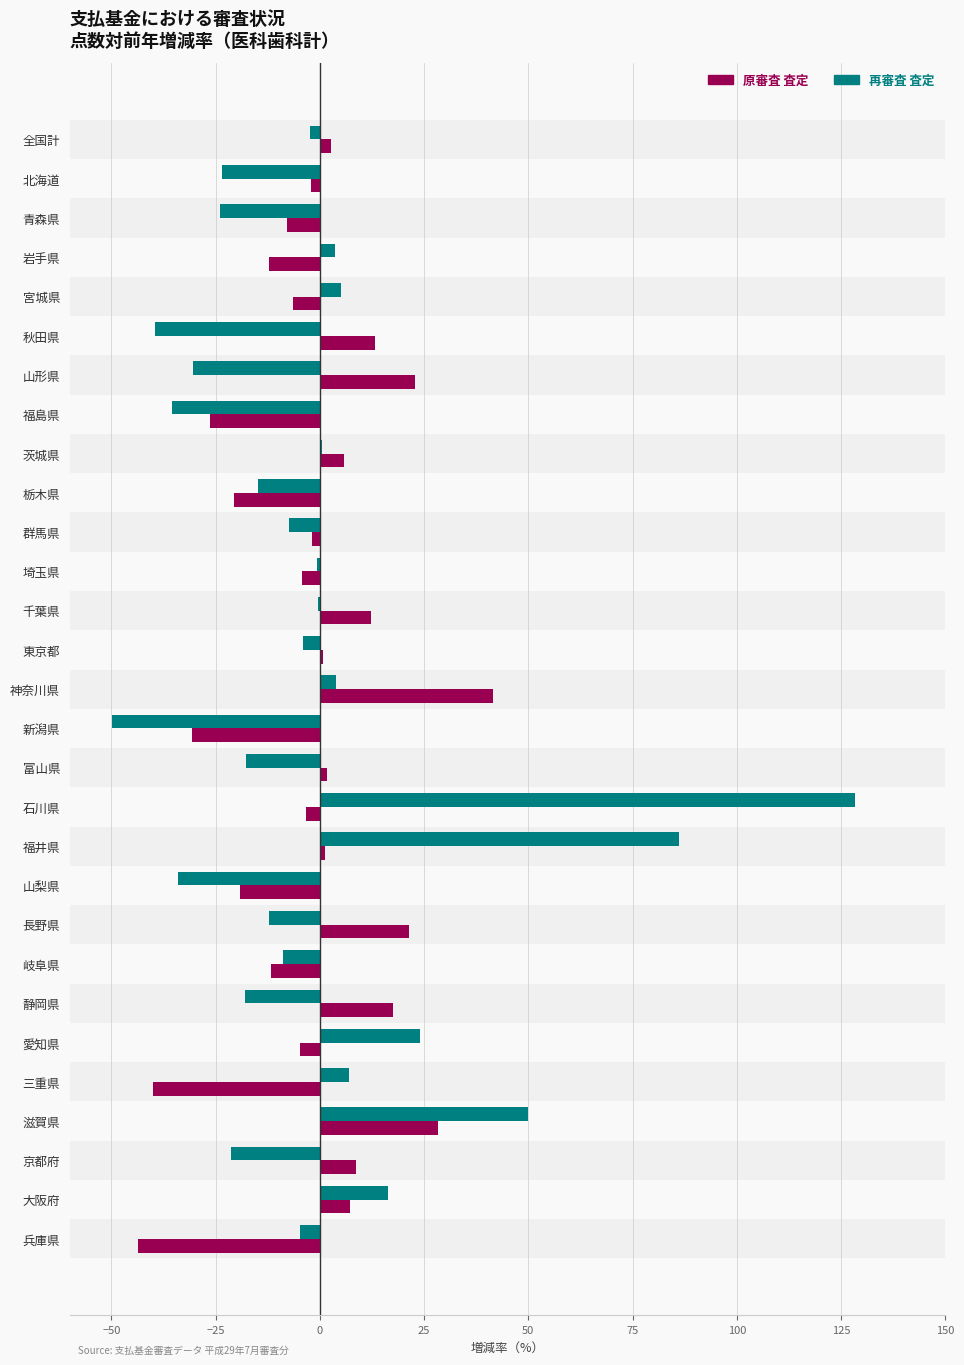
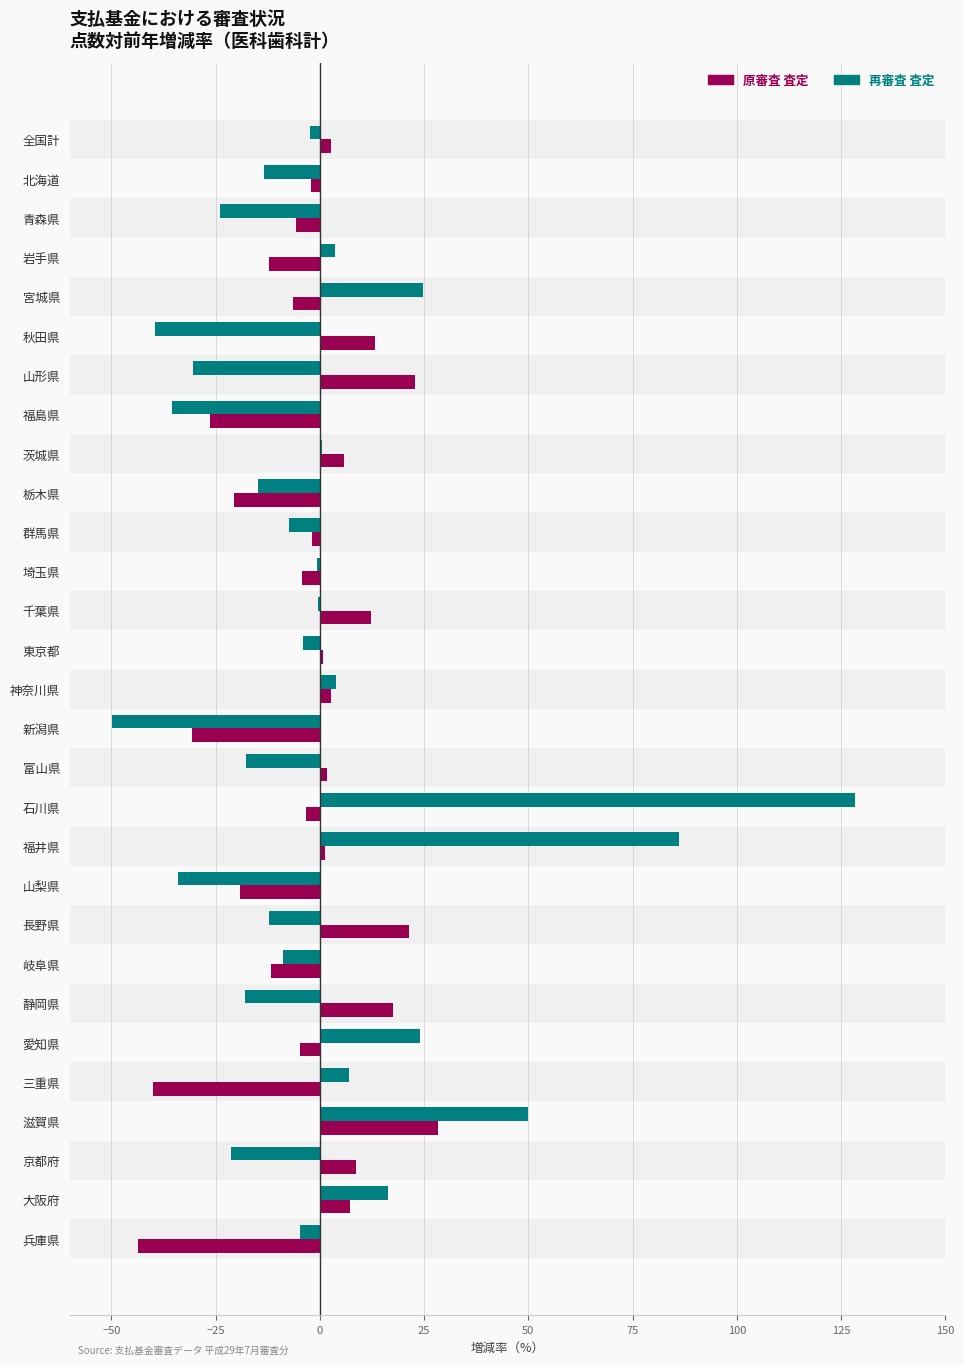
再審査 査定, 北海道: -23 -> -13
原審査 査定, 青森県: -8 -> -6
再審査 査定, 宮城県: 5 -> 25
原審査 査定, 神奈川県: 41 -> 3
